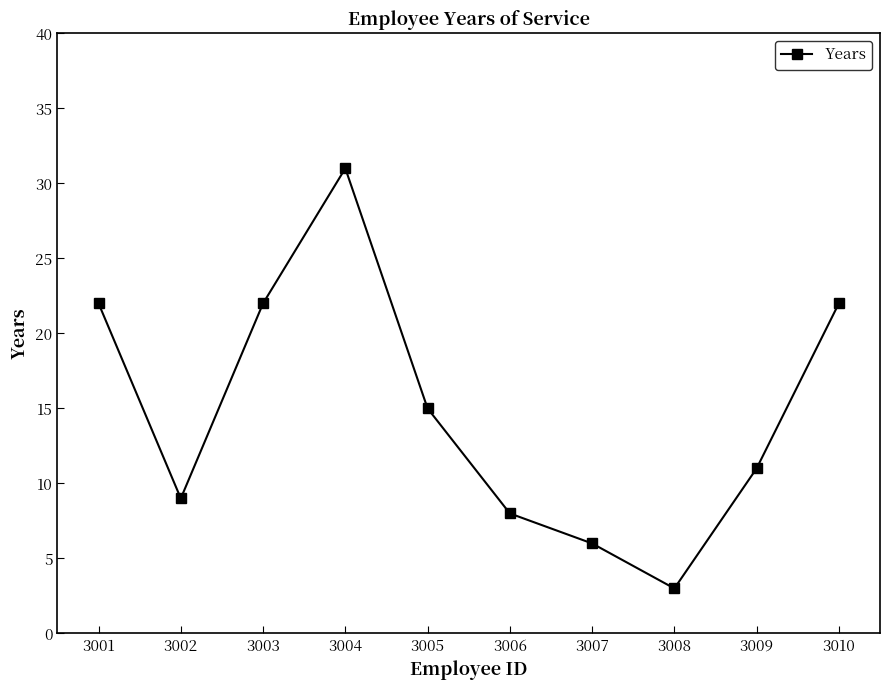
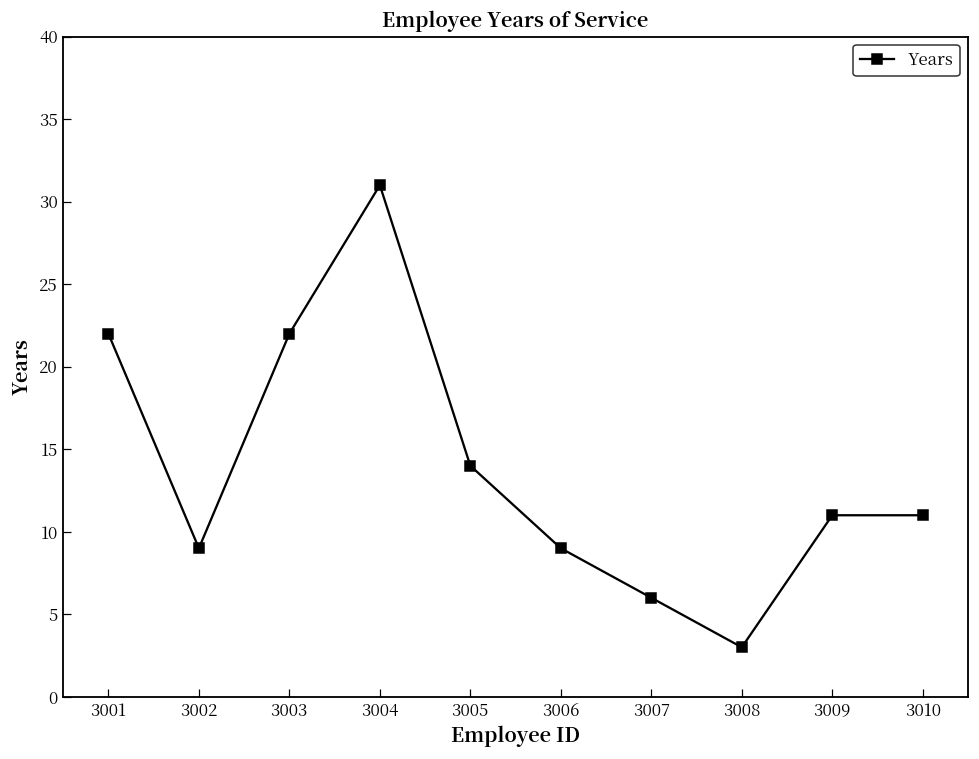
3005: 15 -> 14
3006: 8 -> 9
3010: 22 -> 11
